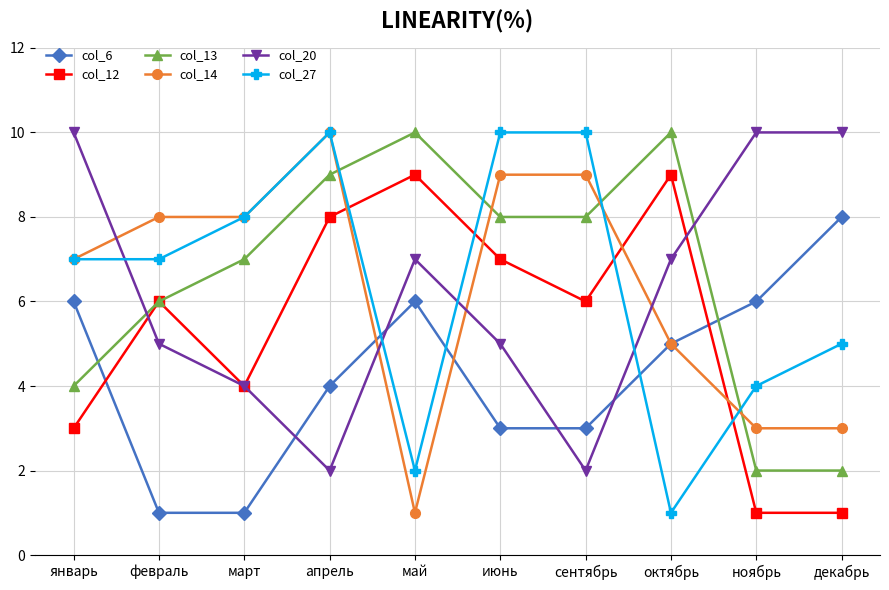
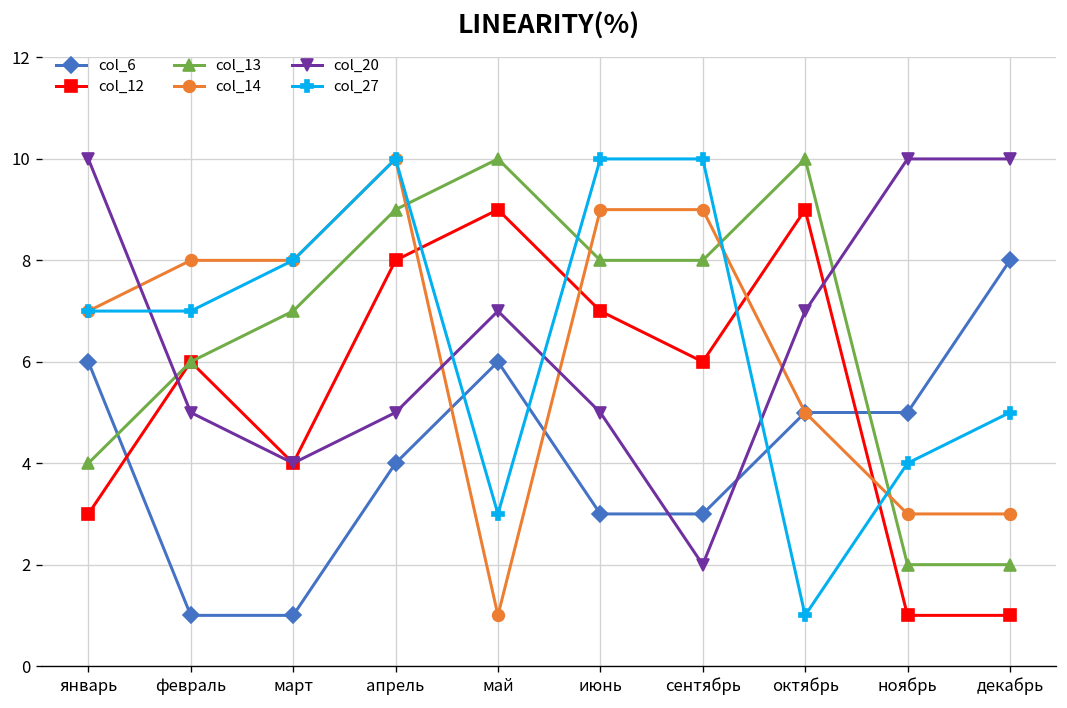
col_20, апрель: 2 -> 5
col_27, май: 2 -> 3
col_6, ноябрь: 6 -> 5
